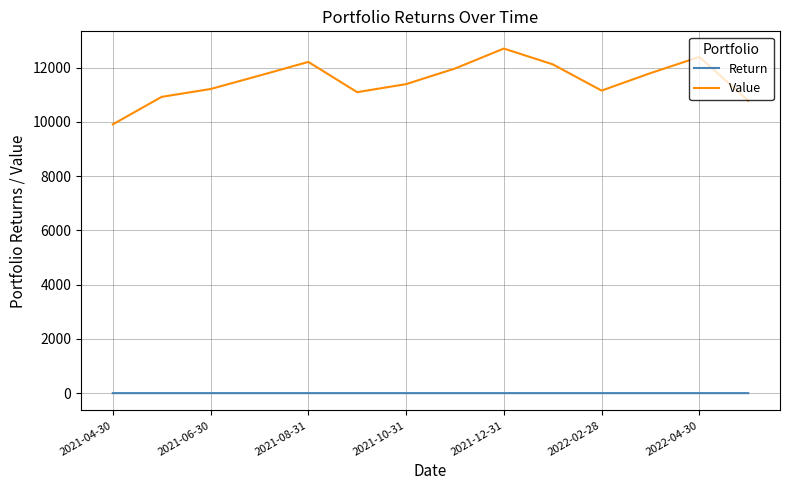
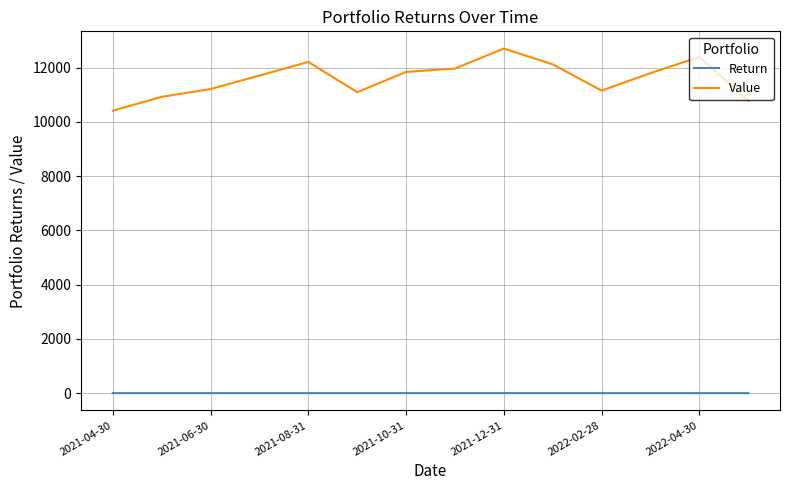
Value, 2021-04-30: 9900 -> 10400
Value, 2021-10-31: 11400 -> 11800
